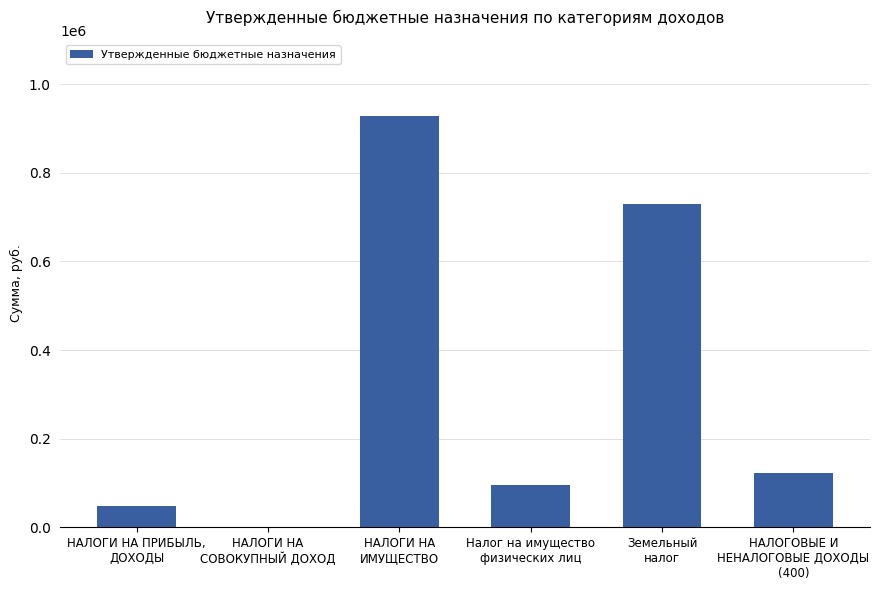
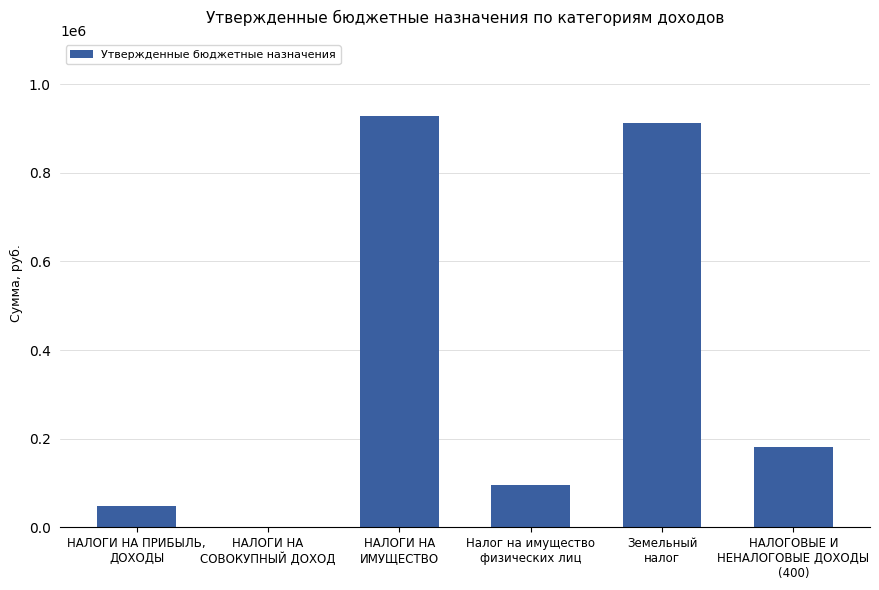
Земельный налог: 730000 -> 910000
НАЛОГОВЫЕ И НЕНАЛОГОВЫЕ ДОХОДЫ (400): 120000 -> 180000
